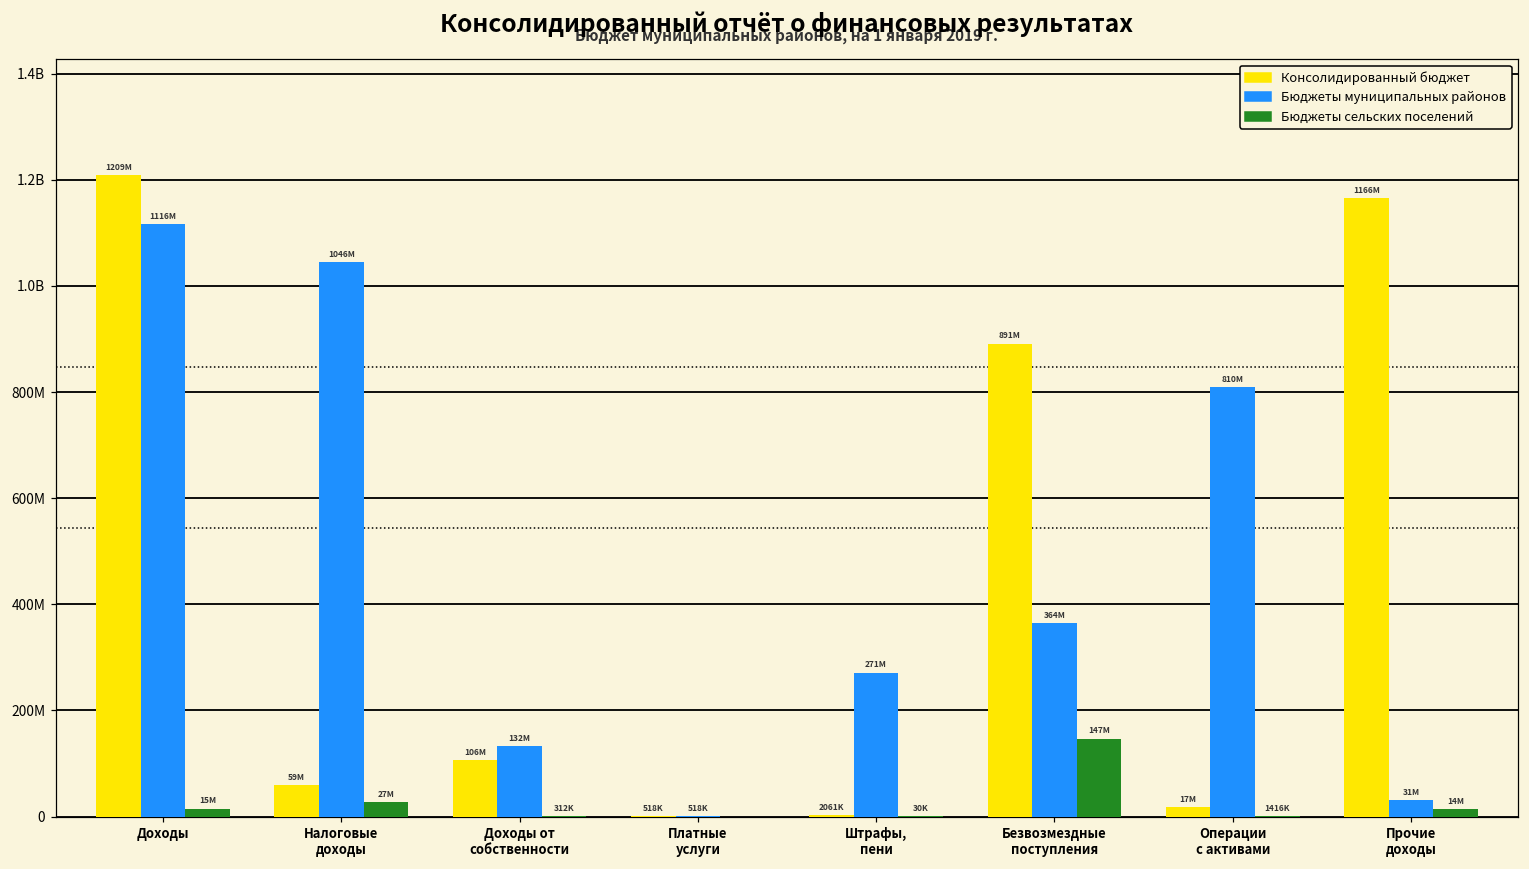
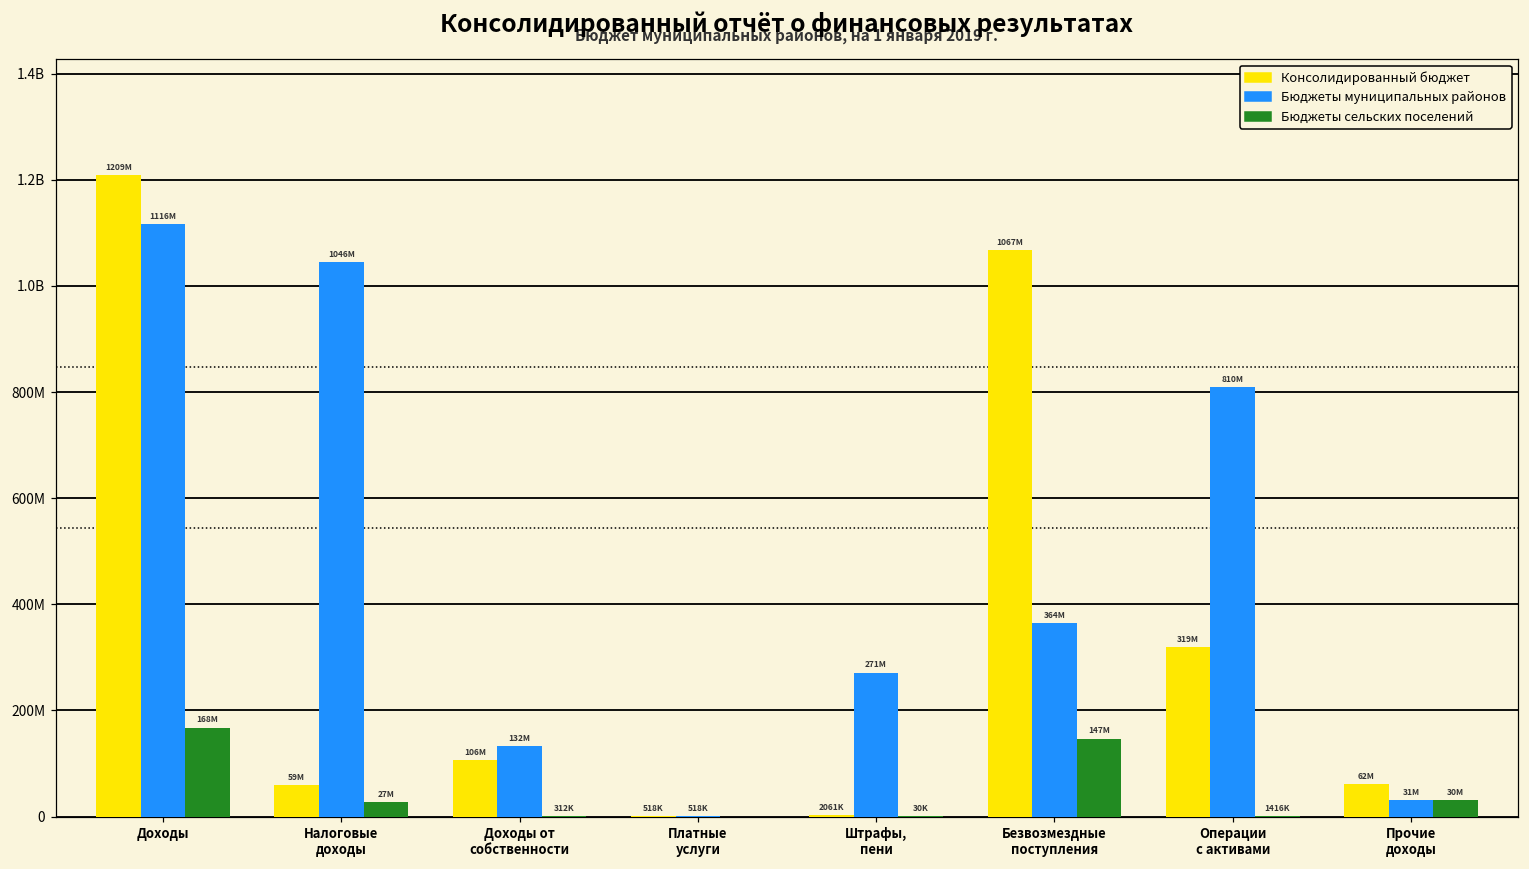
Бюджеты сельских поселений, Доходы: 15M -> 168M
Консолидированный бюджет, Безвозмездные поступления: 891M -> 1067M
Консолидированный бюджет, Операции с активами: 17M -> 319M
Консолидированный бюджет, Прочие доходы: 1166M -> 62M
Бюджеты сельских поселений, Прочие доходы: 14M -> 30M
